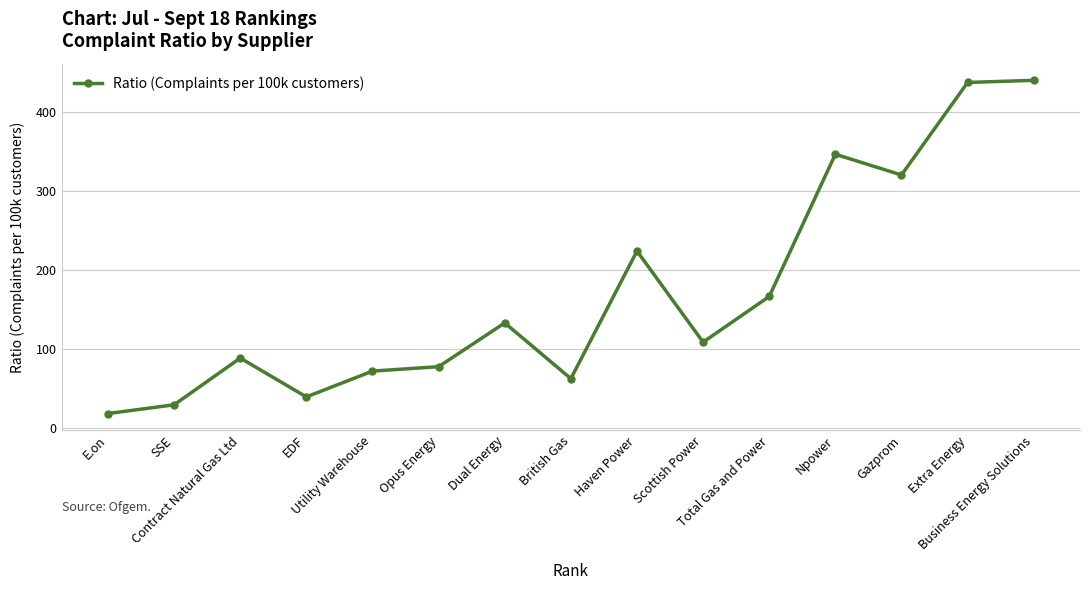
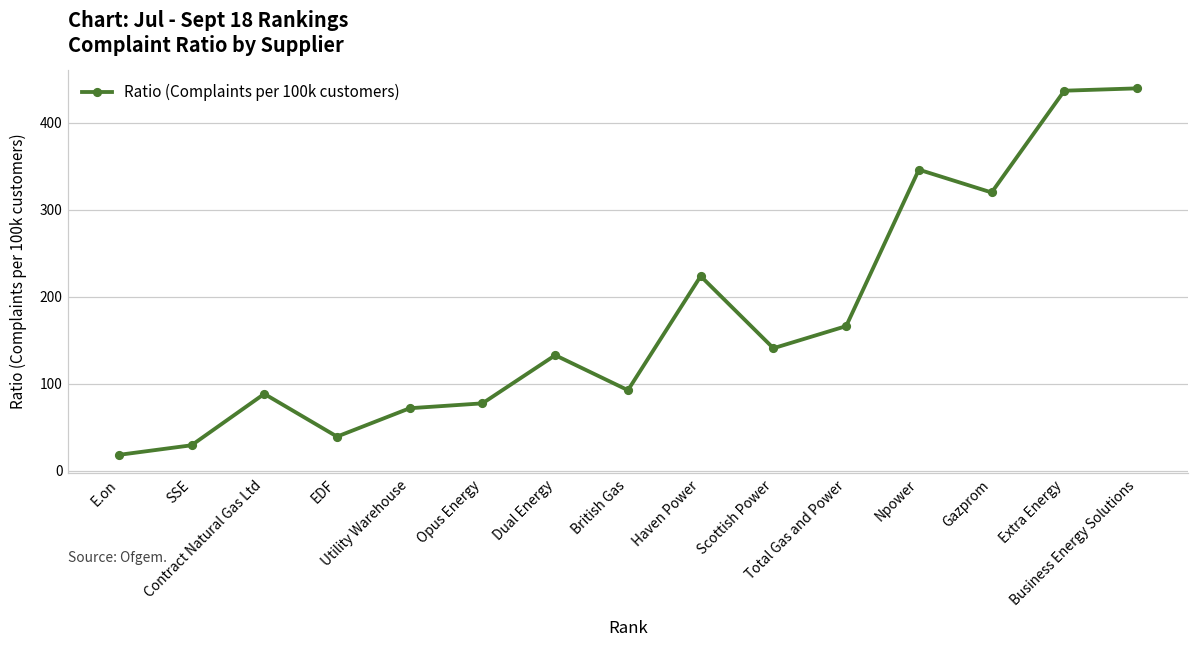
British Gas: 60 -> 90
Scottish Power: 110 -> 140
